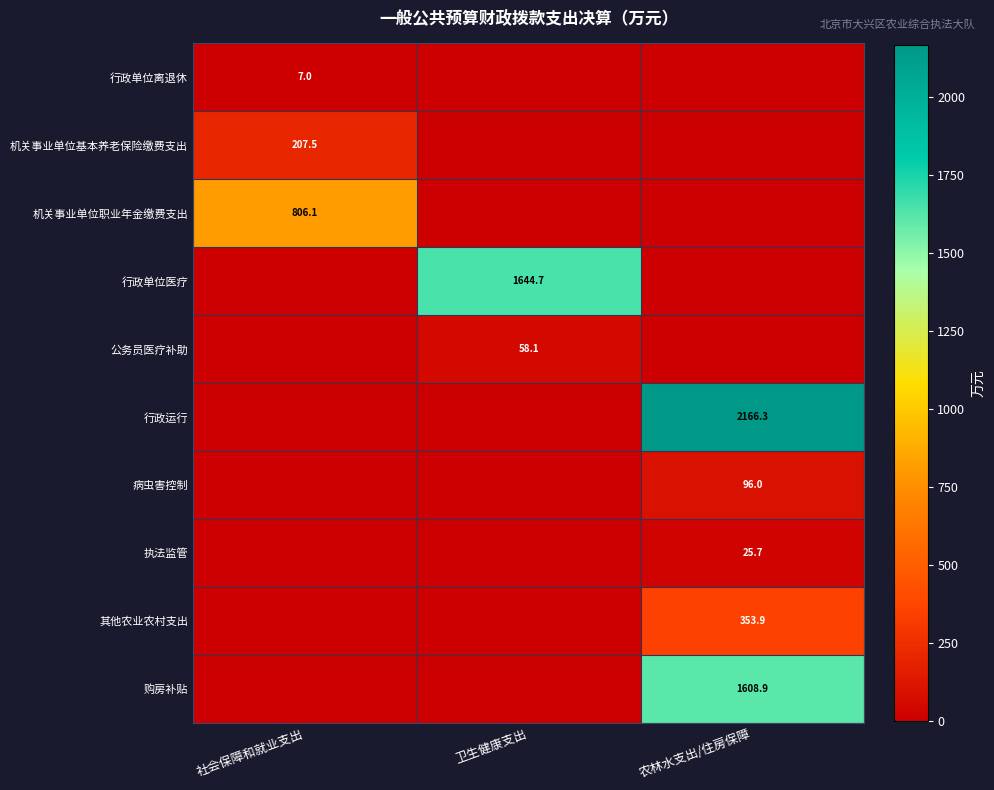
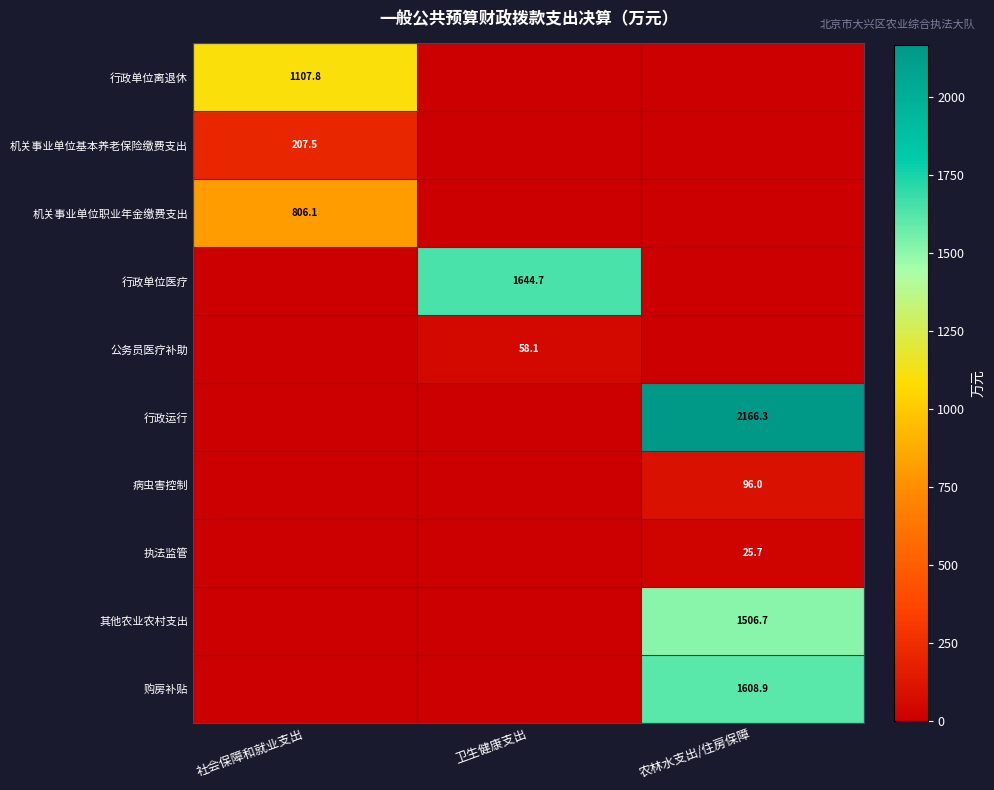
行政单位离退休, 社会保障和就业支出: 7.0 -> 1107.8
其他农业农村支出, 农林水支出/住房保障: 353.9 -> 1506.7
